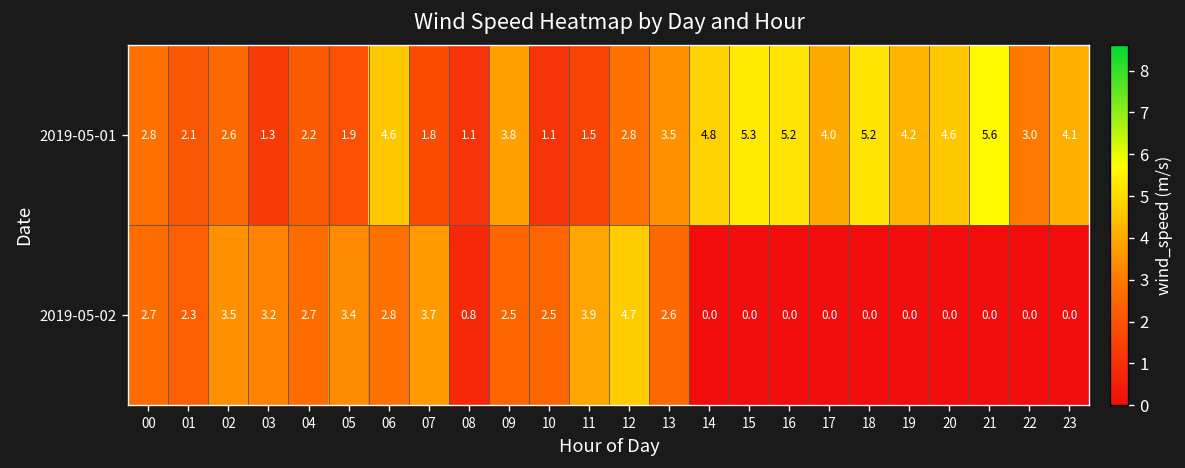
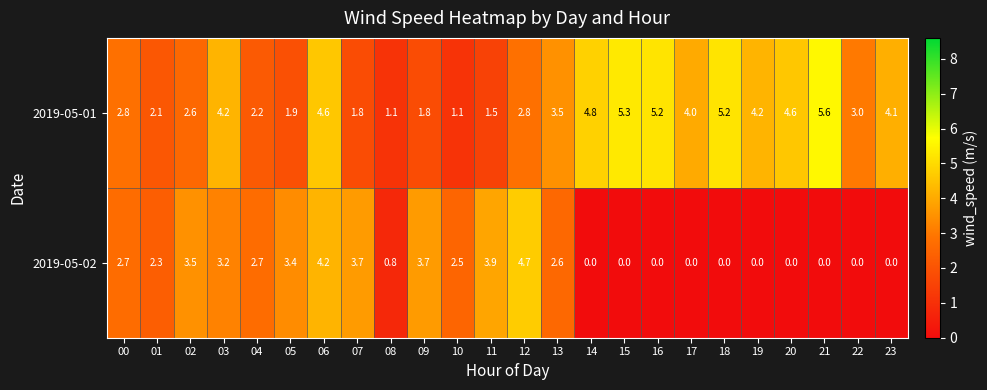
2019-05-01, 03: 1.3 -> 4.2
2019-05-01, 09: 3.8 -> 1.8
2019-05-02, 06: 2.8 -> 4.2
2019-05-02, 09: 2.5 -> 3.7
